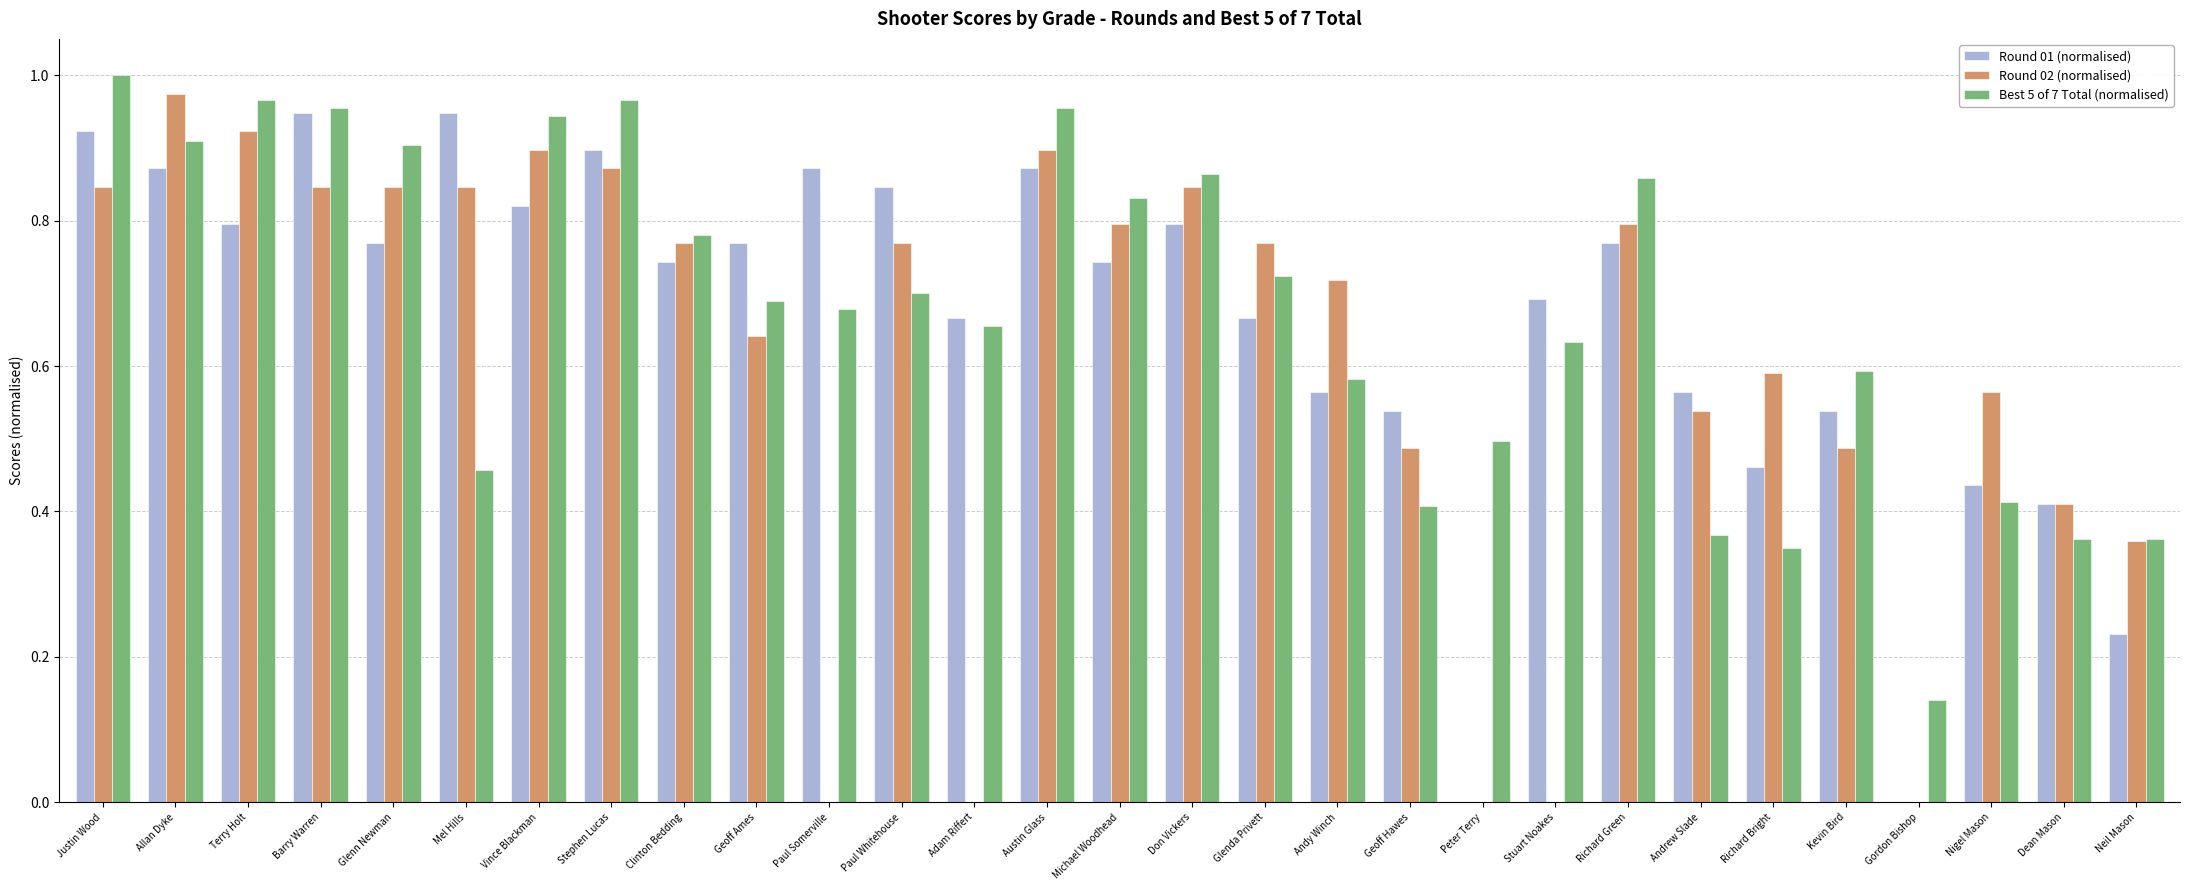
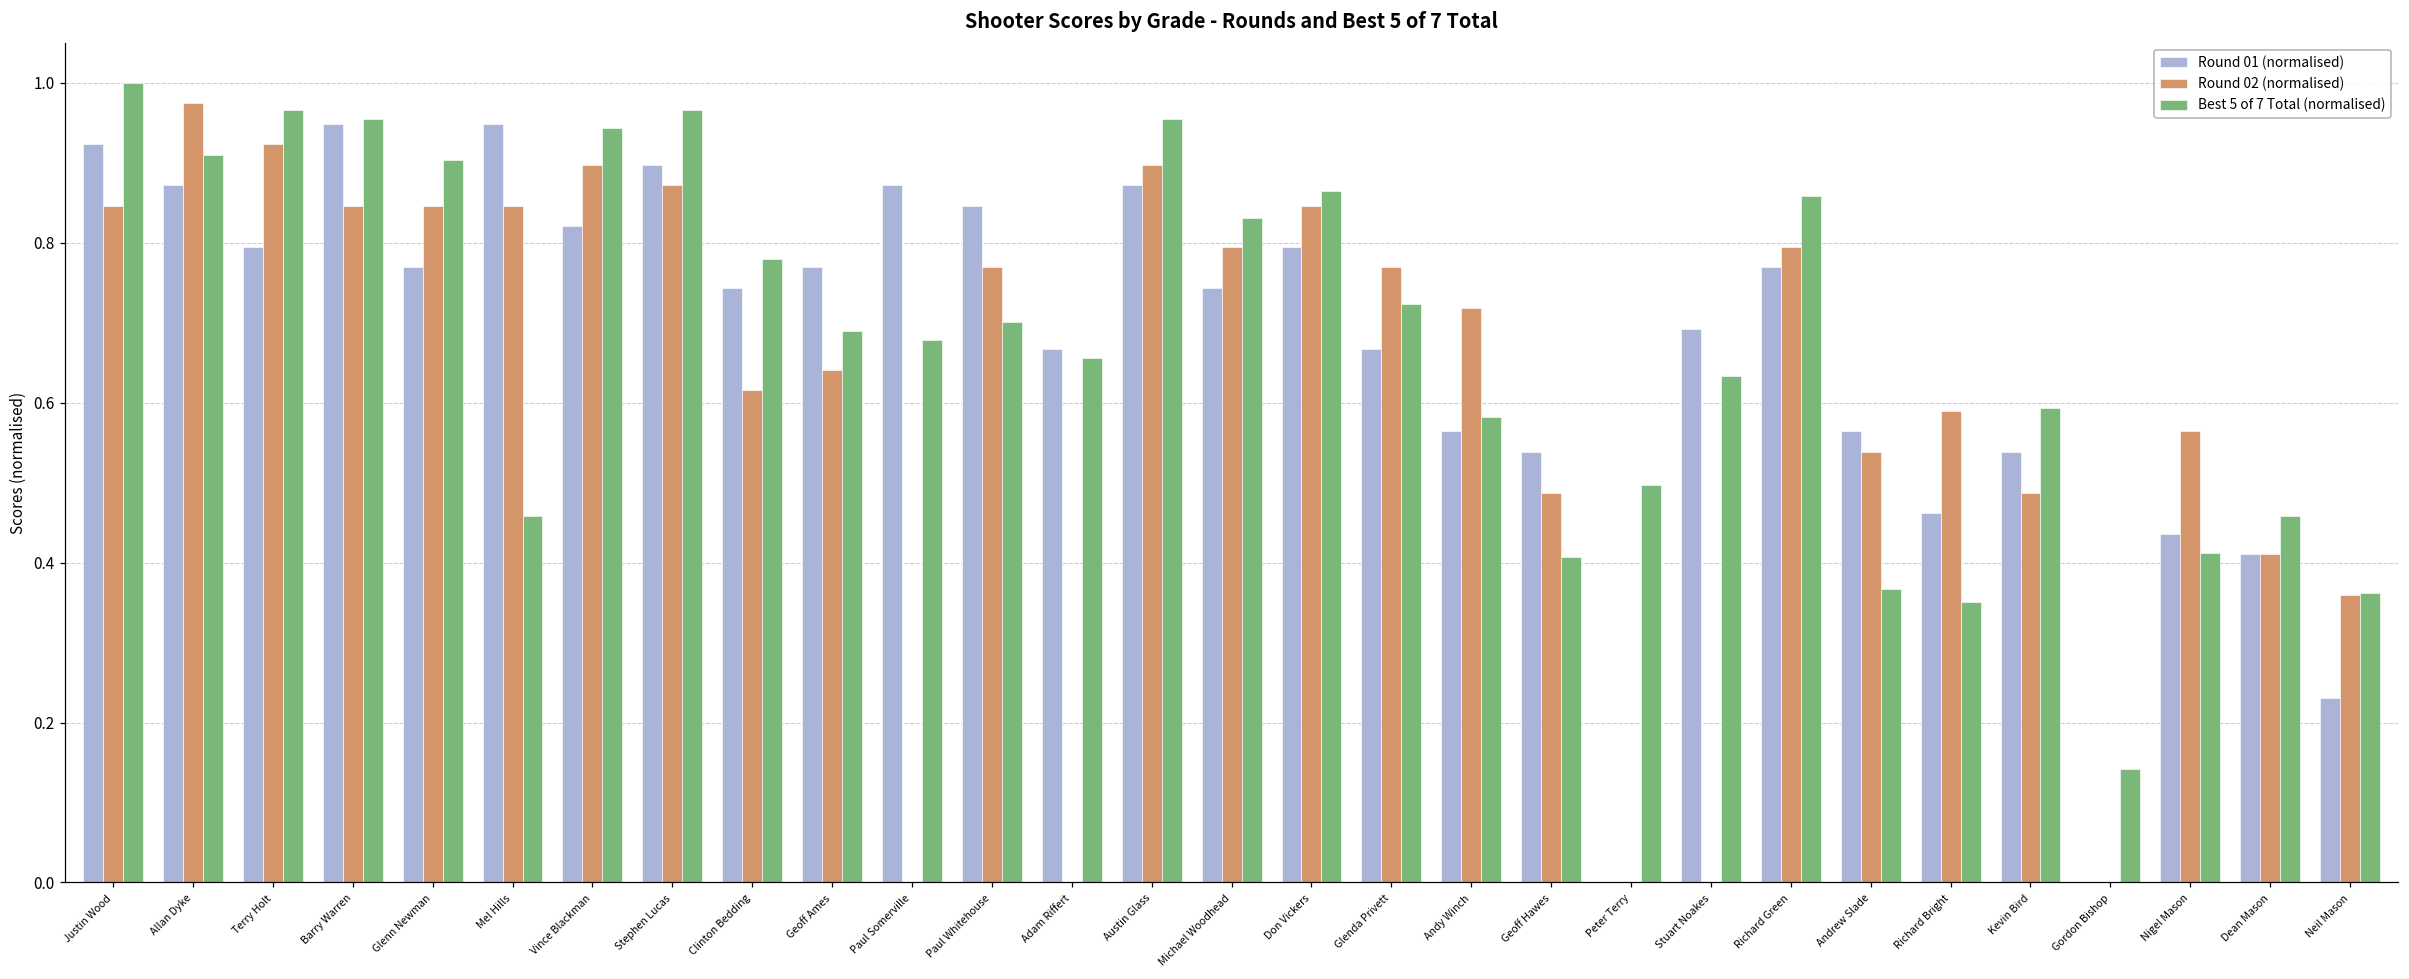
Round 02 (normalised), Clinton Bedding: 0.77 -> 0.62
Best 5 of 7 Total (normalised), Dean Mason: 0.36 -> 0.46
